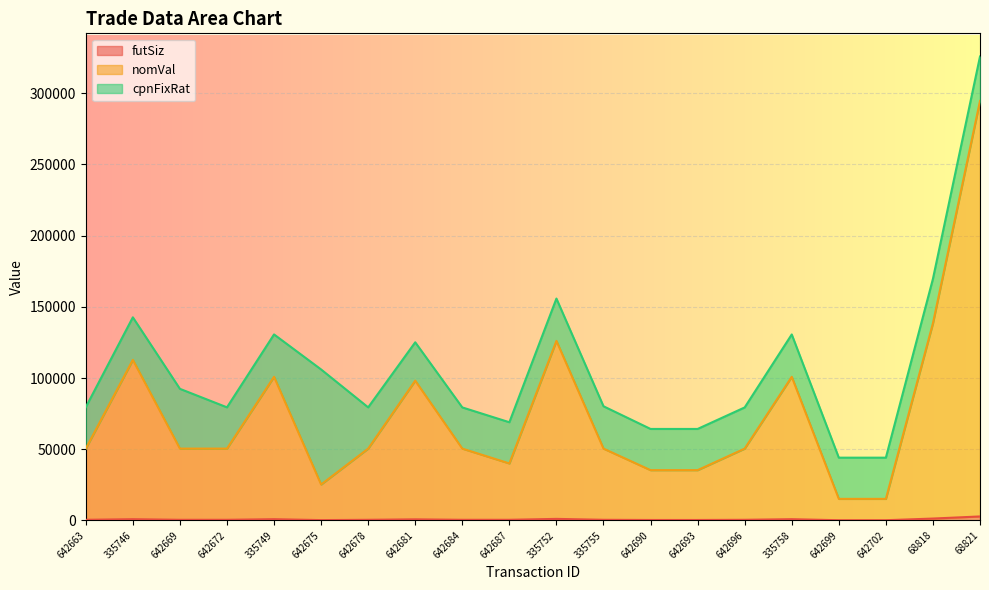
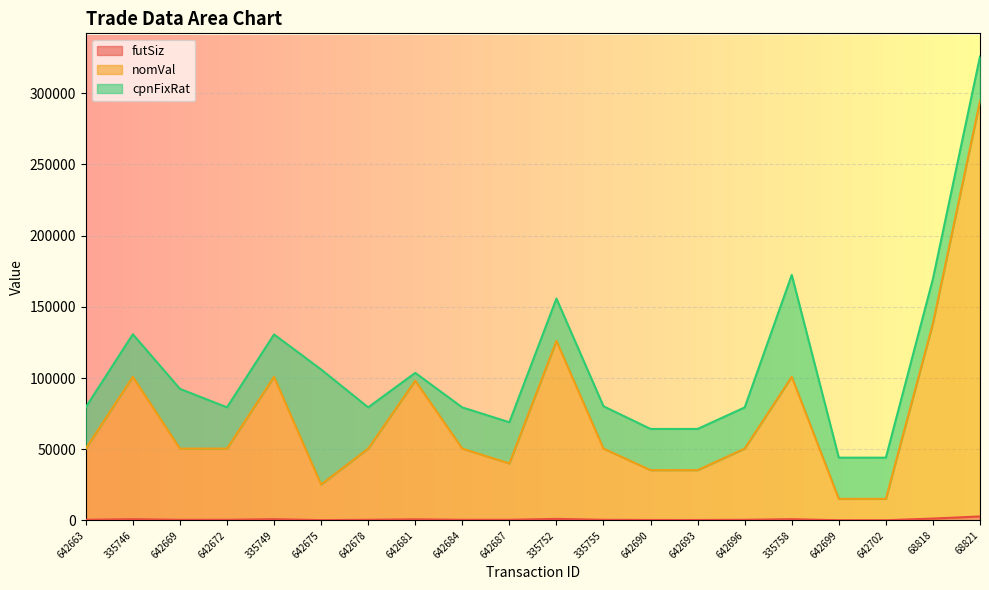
nomVal, 335746: 112000 -> 100000
cpnFixRat, 642681: 27000 -> 5000
cpnFixRat, 335758: 30000 -> 72000
